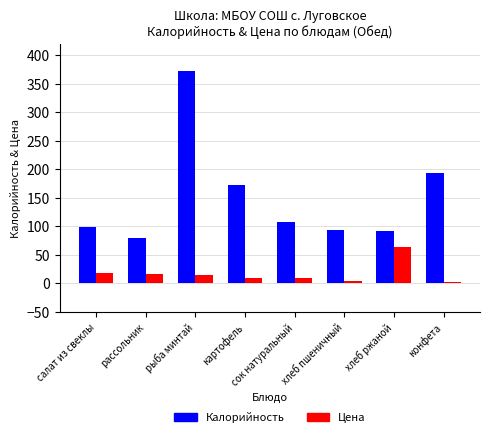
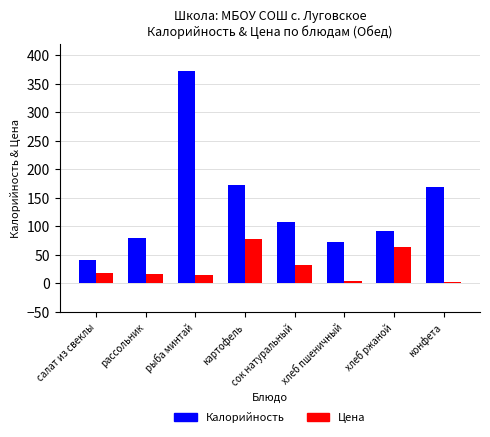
Калорийность, салат из свеклы: 100 -> 40
Цена, картофель: 10 -> 80
Цена, сок натуральный: 10 -> 30
Калорийность, хлеб пшеничный: 90 -> 70
Калорийность, конфета: 190 -> 170
